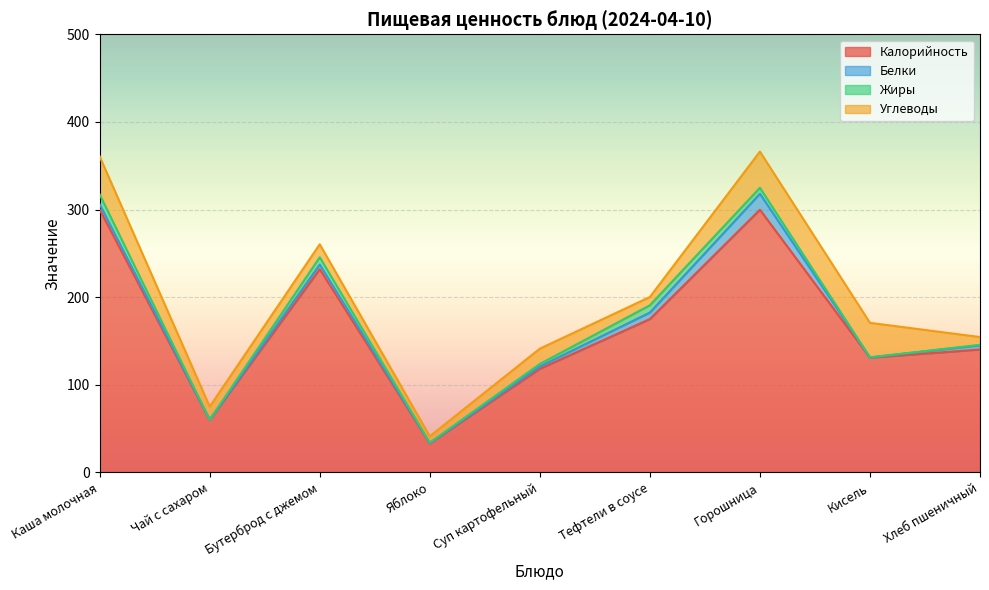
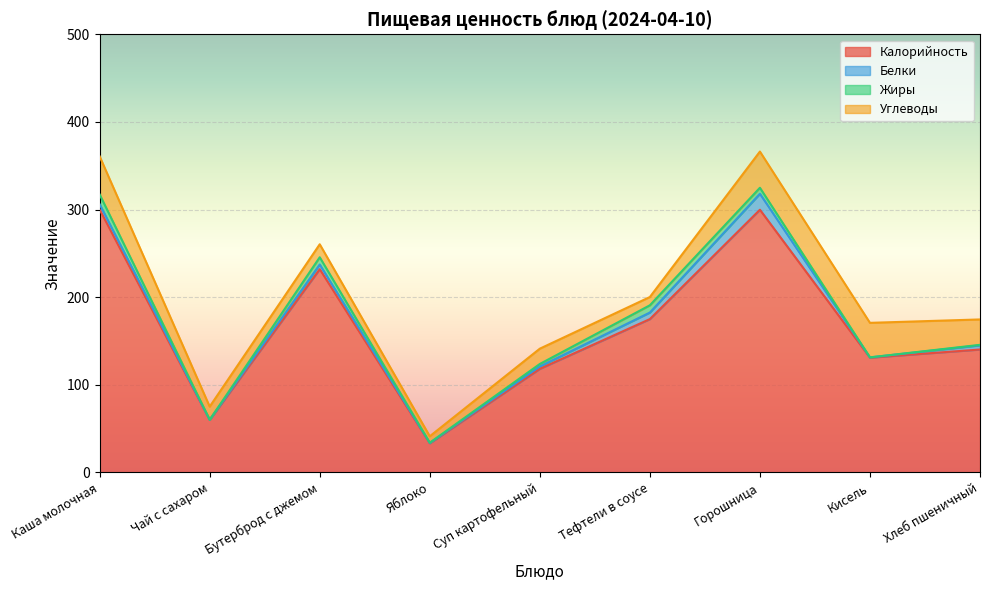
Углеводы, Хлеб пшеничный: 10 -> 30
